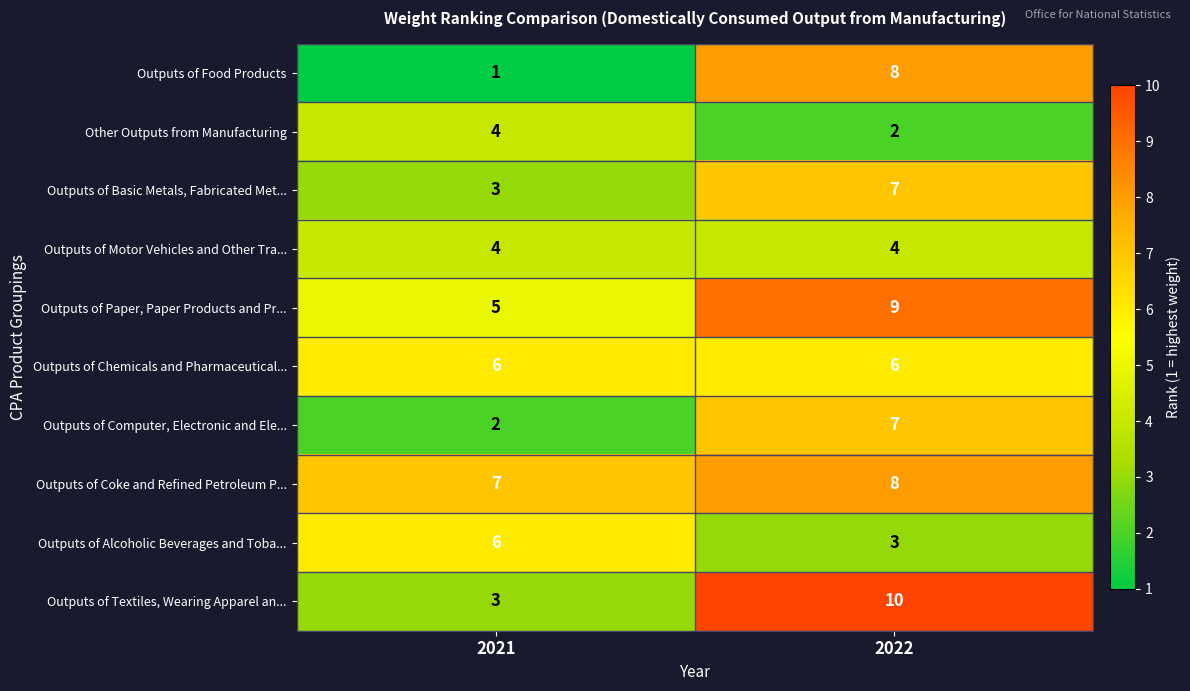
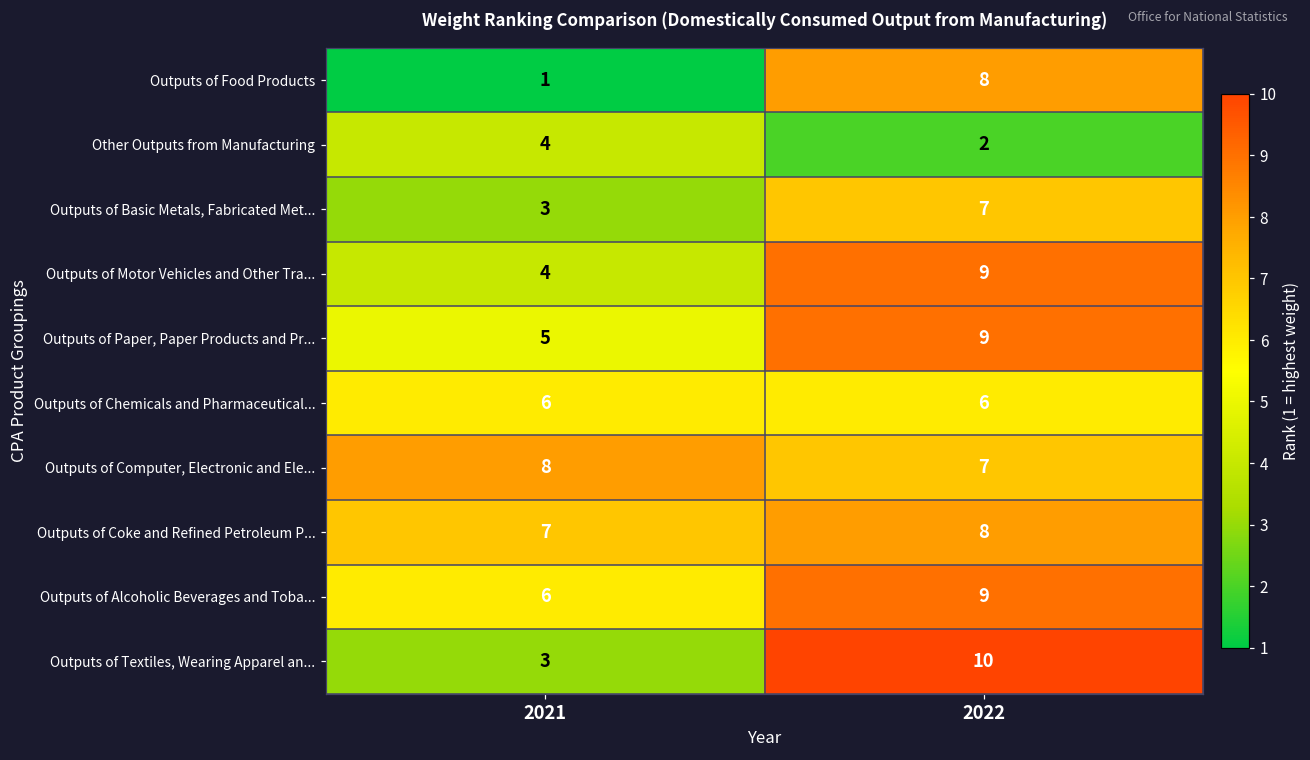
Outputs of Motor Vehicles and Other Tra..., 2022: 4 -> 9
Outputs of Computer, Electronic and Ele..., 2021: 2 -> 8
Outputs of Alcoholic Beverages and Toba..., 2022: 3 -> 9
